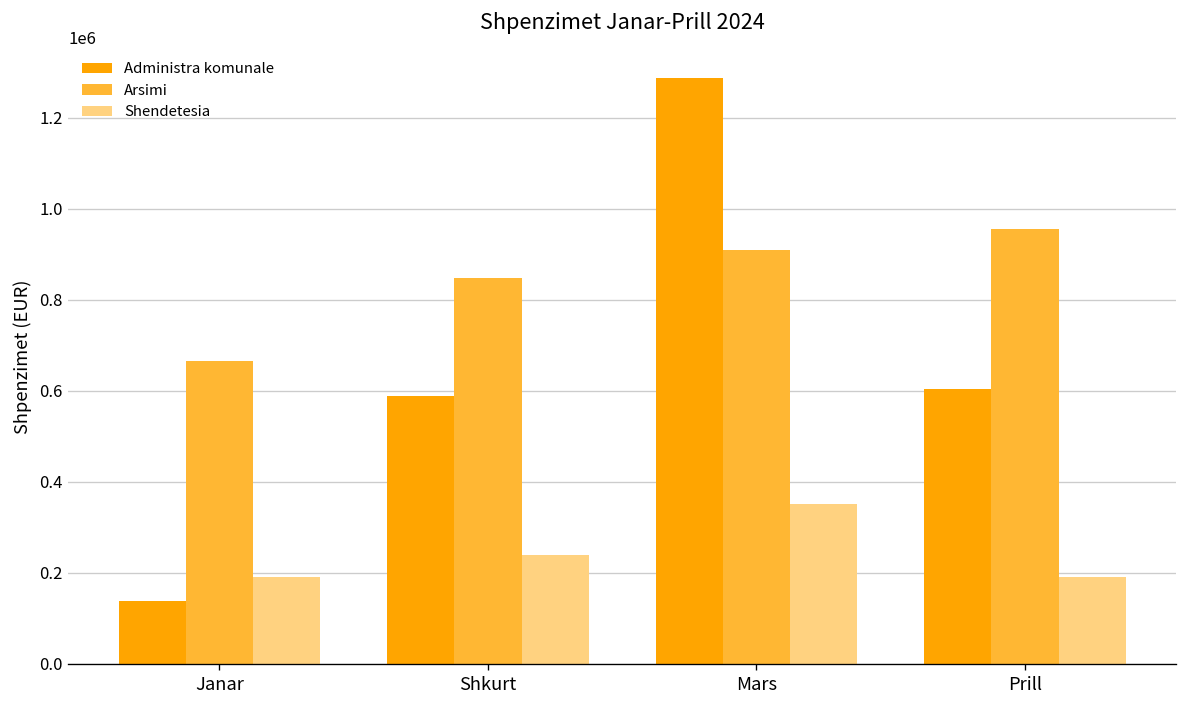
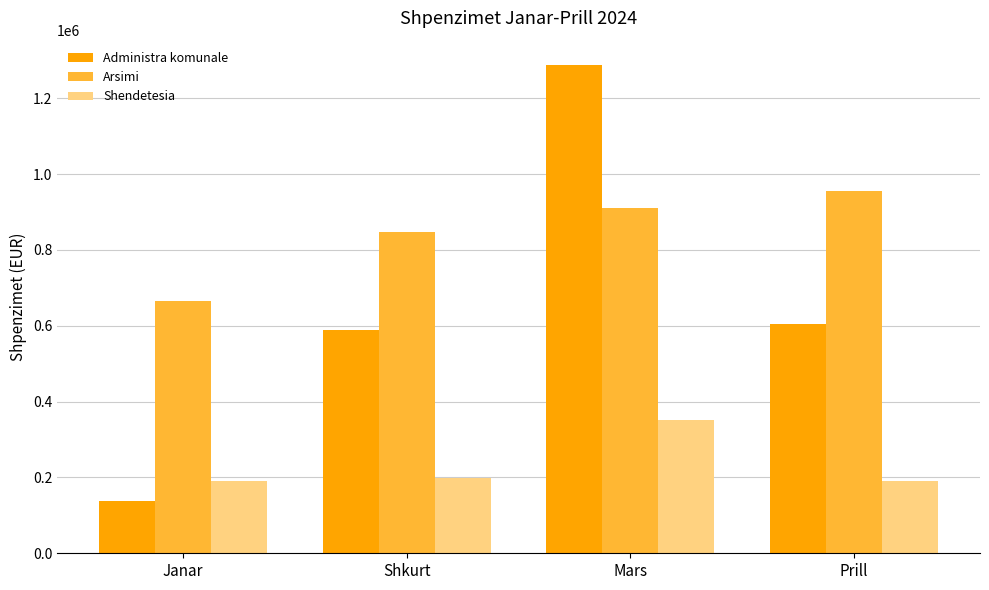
Shendetesia, Shkurt: 240000 -> 200000
